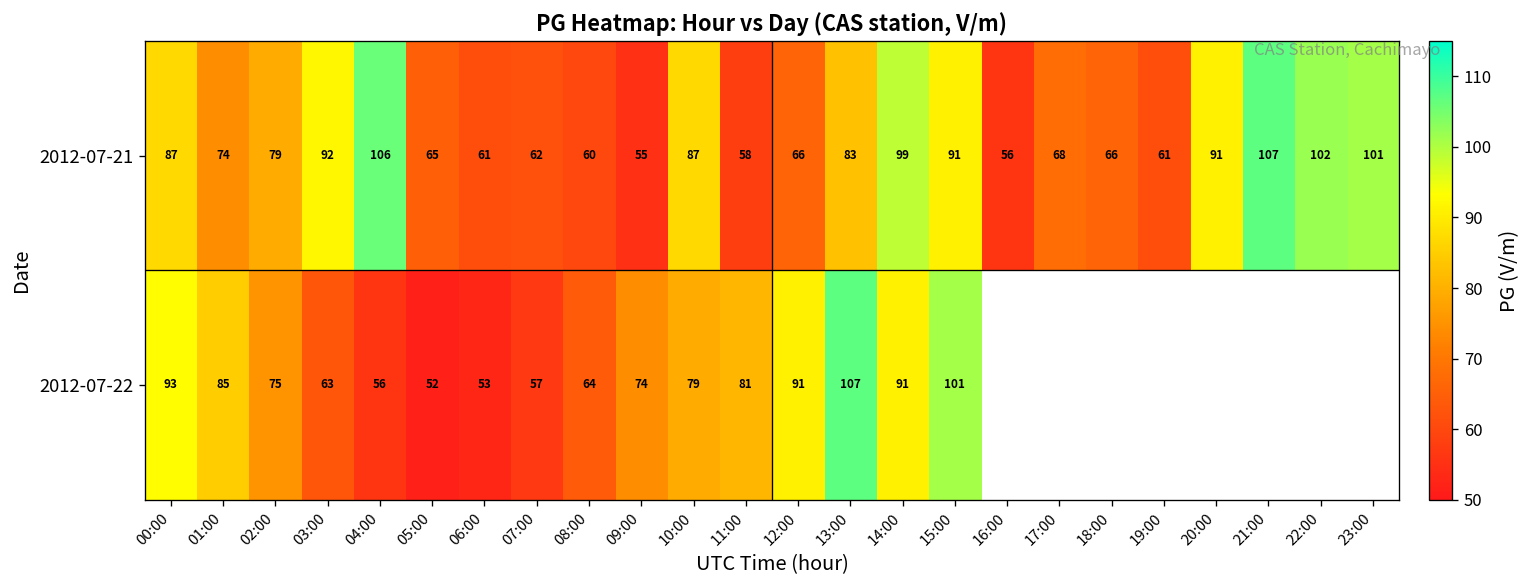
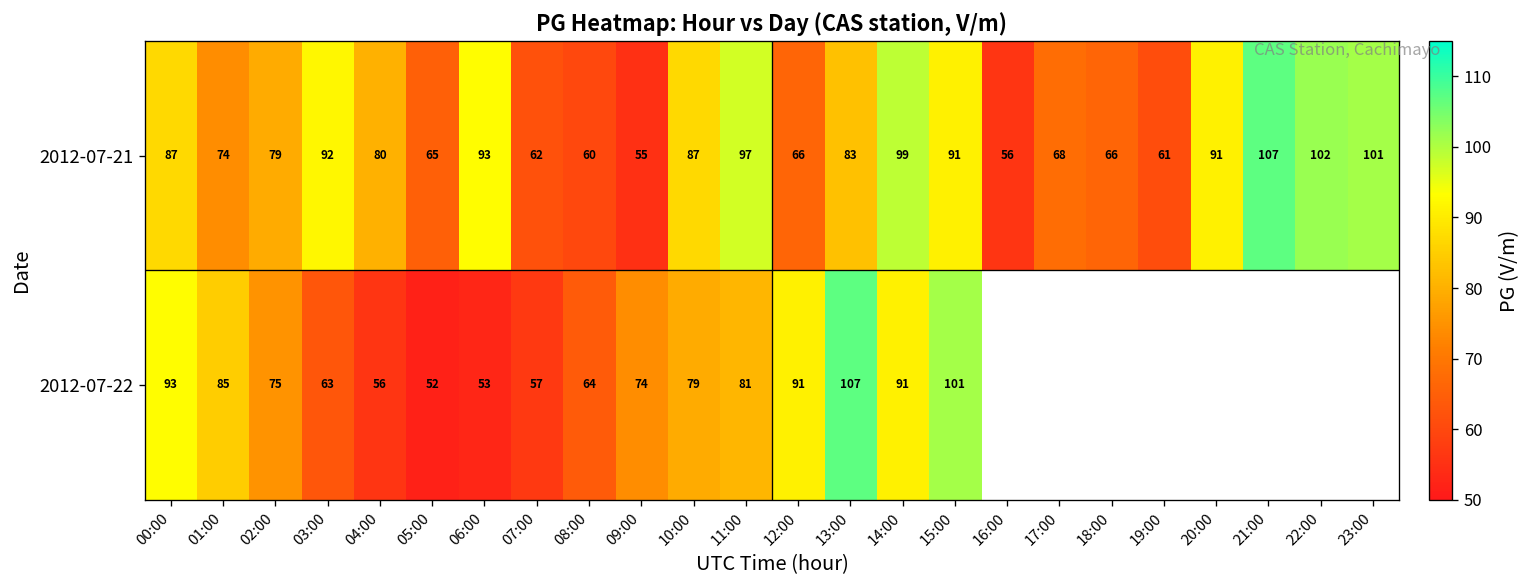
2012-07-21, 04:00: 106 -> 80
2012-07-21, 06:00: 61 -> 93
2012-07-21, 11:00: 58 -> 97
